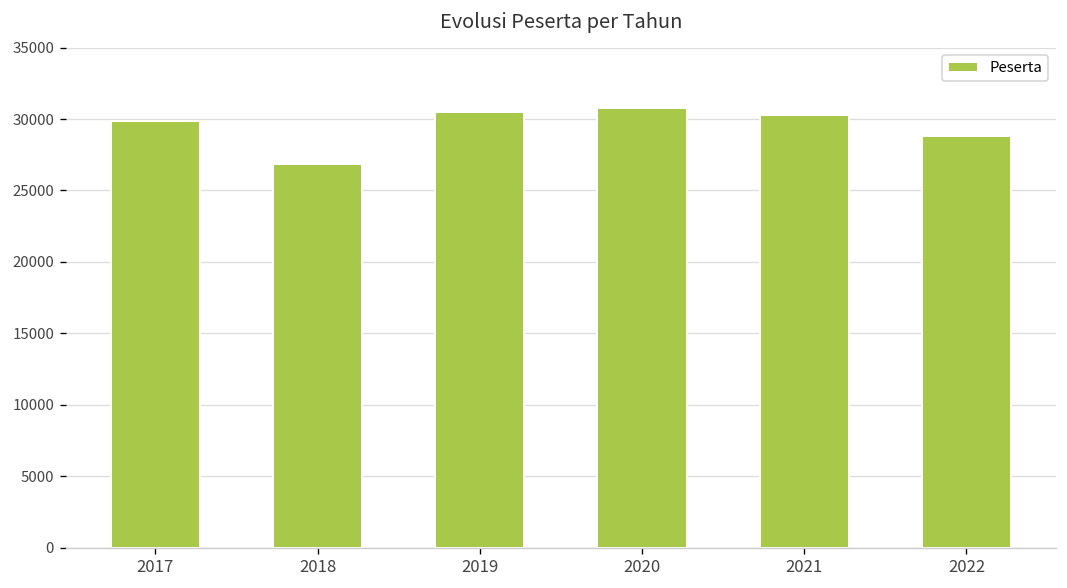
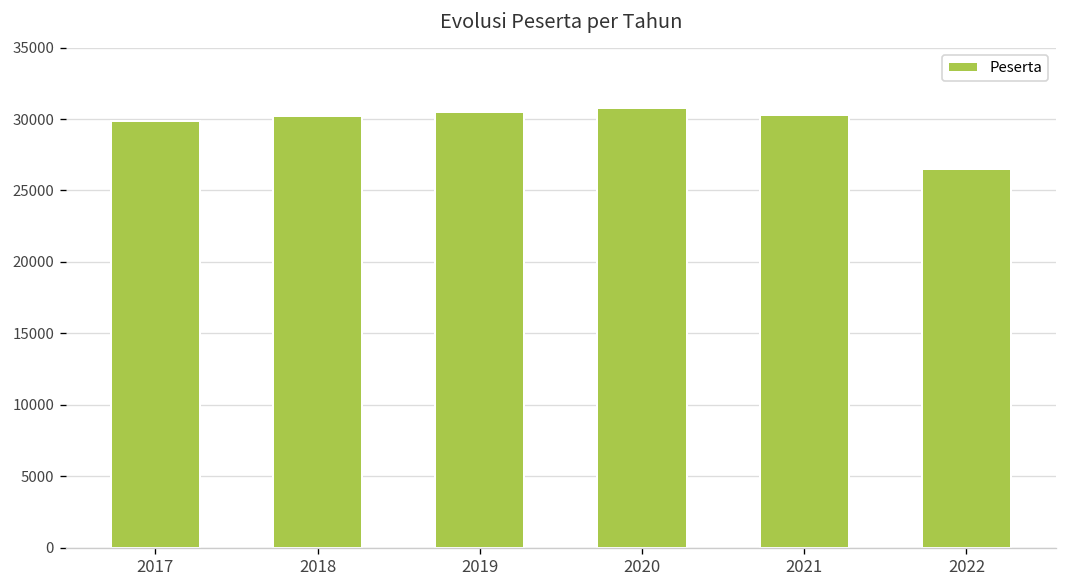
2018: 26900 -> 30200
2022: 28800 -> 26500
